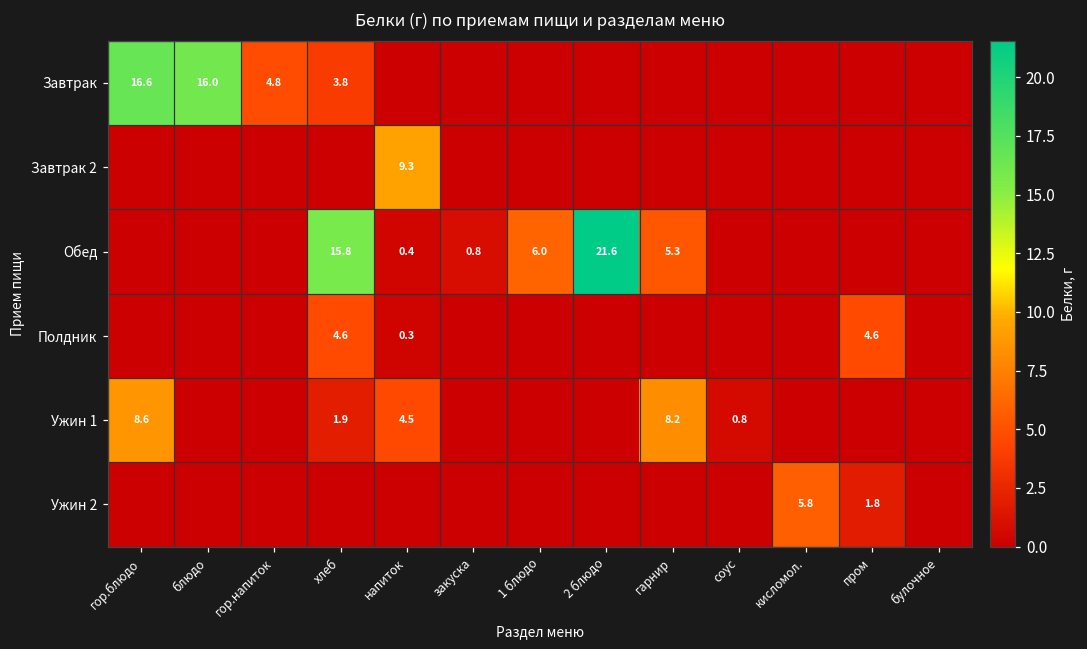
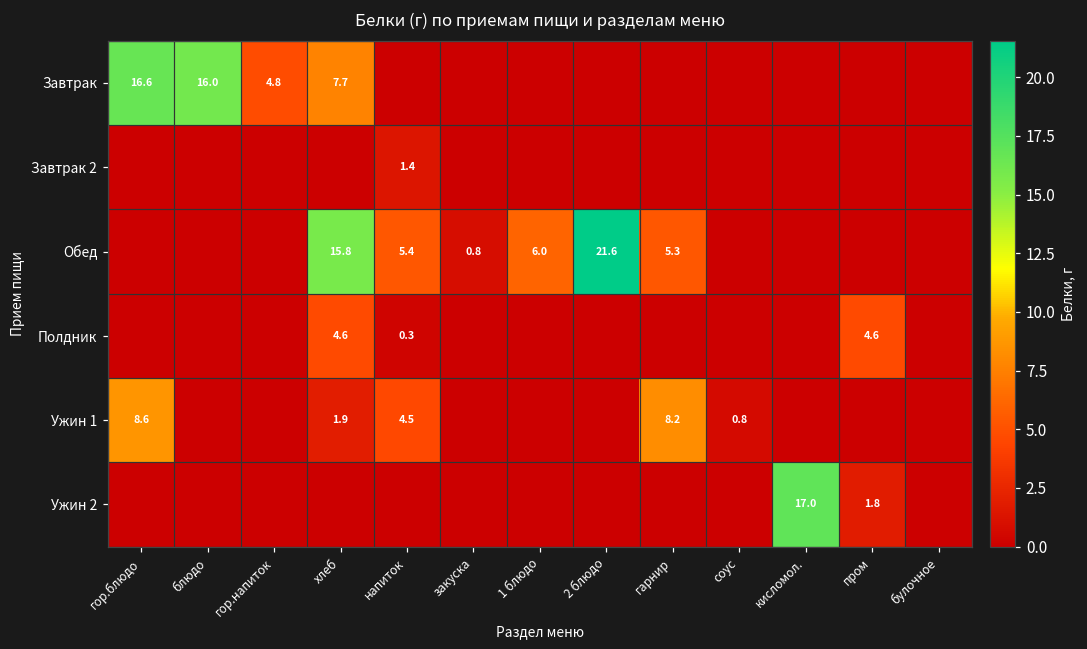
Завтрак, хлеб: 3.8 -> 7.7
Завтрак 2, напиток: 9.3 -> 1.4
Обед, напиток: 0.4 -> 5.4
Ужин 2, кисломол.: 5.8 -> 17.0
